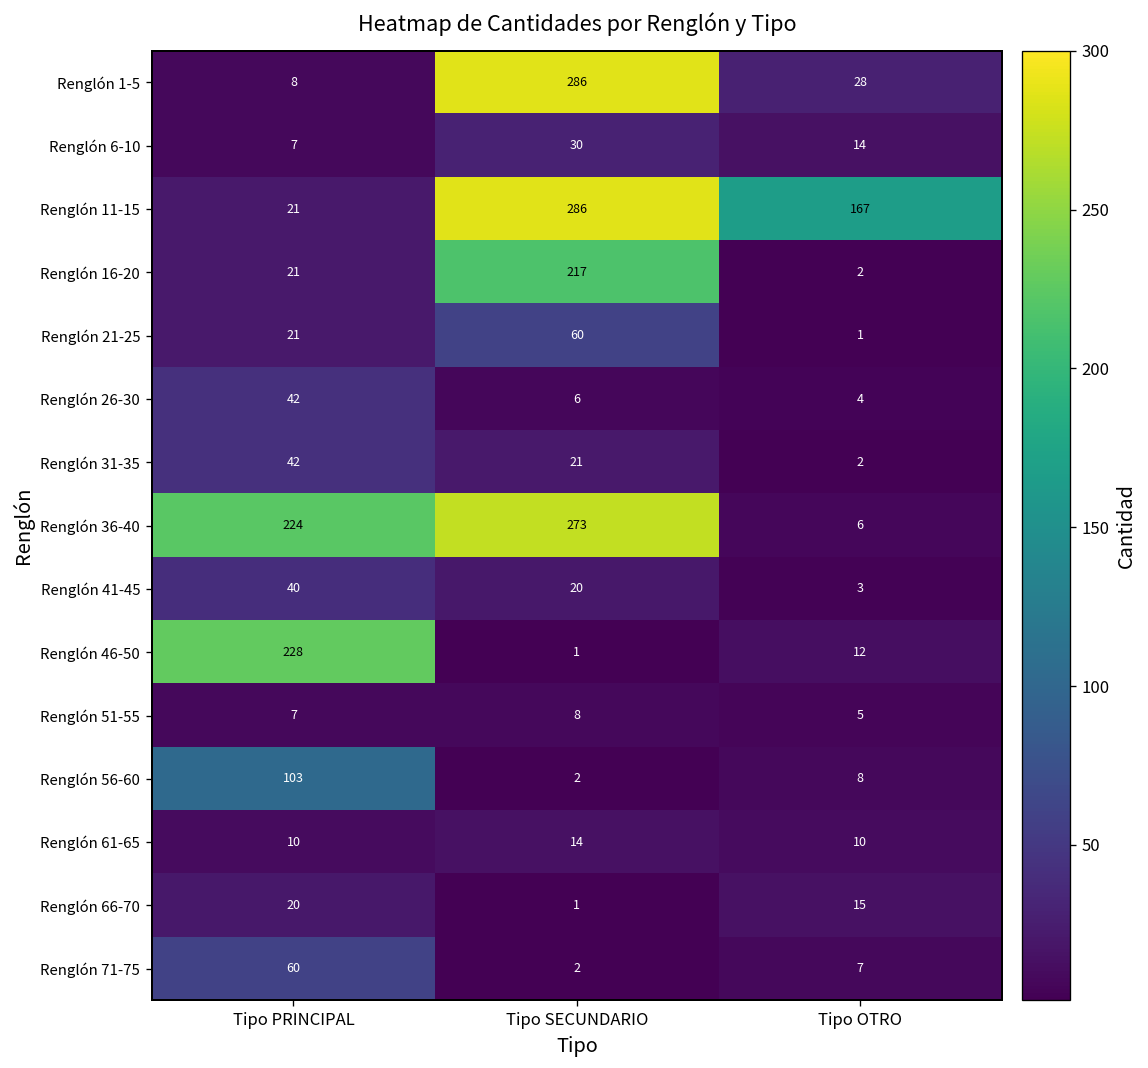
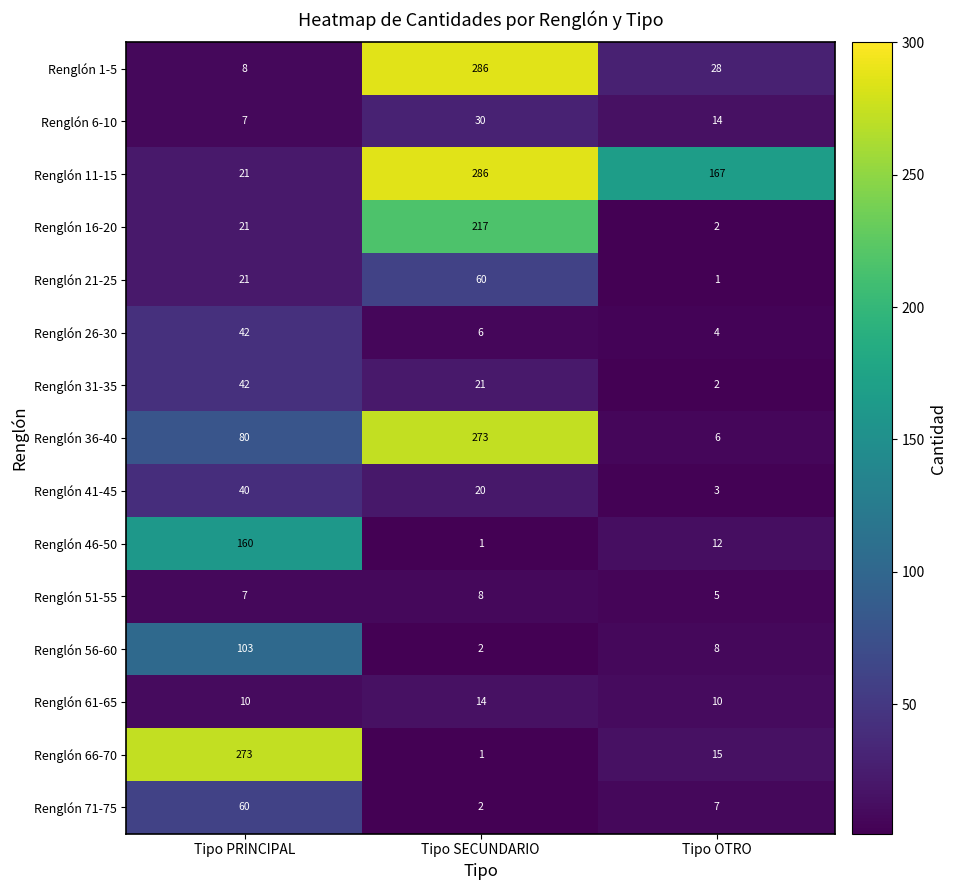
Renglón 36-40, Tipo PRINCIPAL: 224 -> 80
Renglón 46-50, Tipo PRINCIPAL: 228 -> 160
Renglón 66-70, Tipo PRINCIPAL: 20 -> 273
